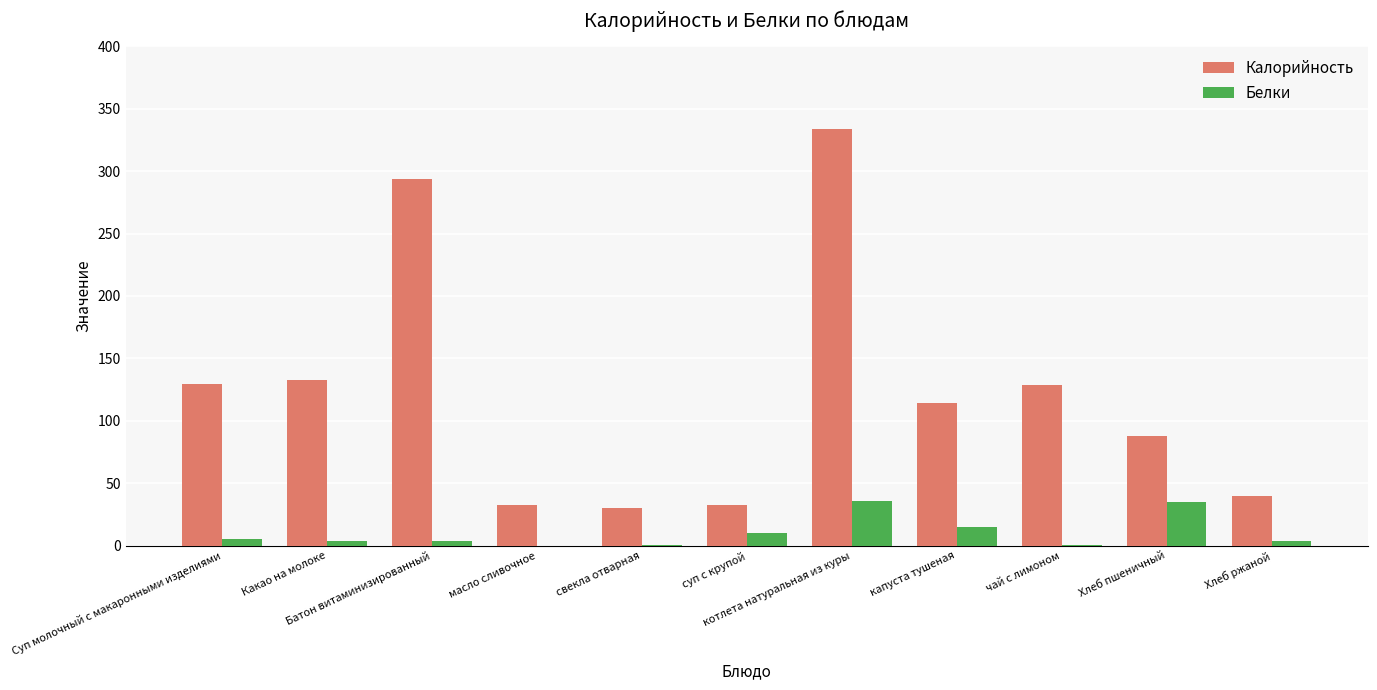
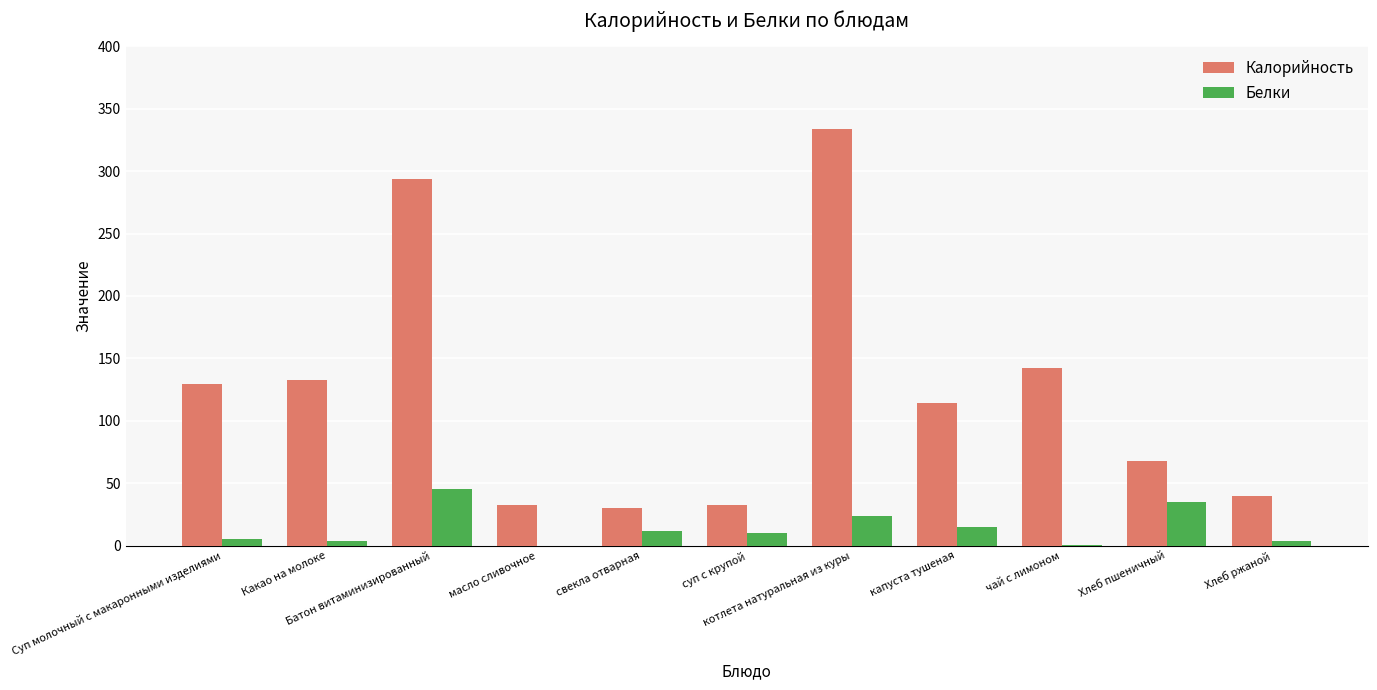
Белки, Батон витаминизированный: 4 -> 45
Белки, свекла отварная: 0 -> 12
Белки, котлета натуральная из куры: 35 -> 24
Калорийность, чай с лимоном: 129 -> 142
Калорийность, Хлеб пшеничный: 88 -> 68
